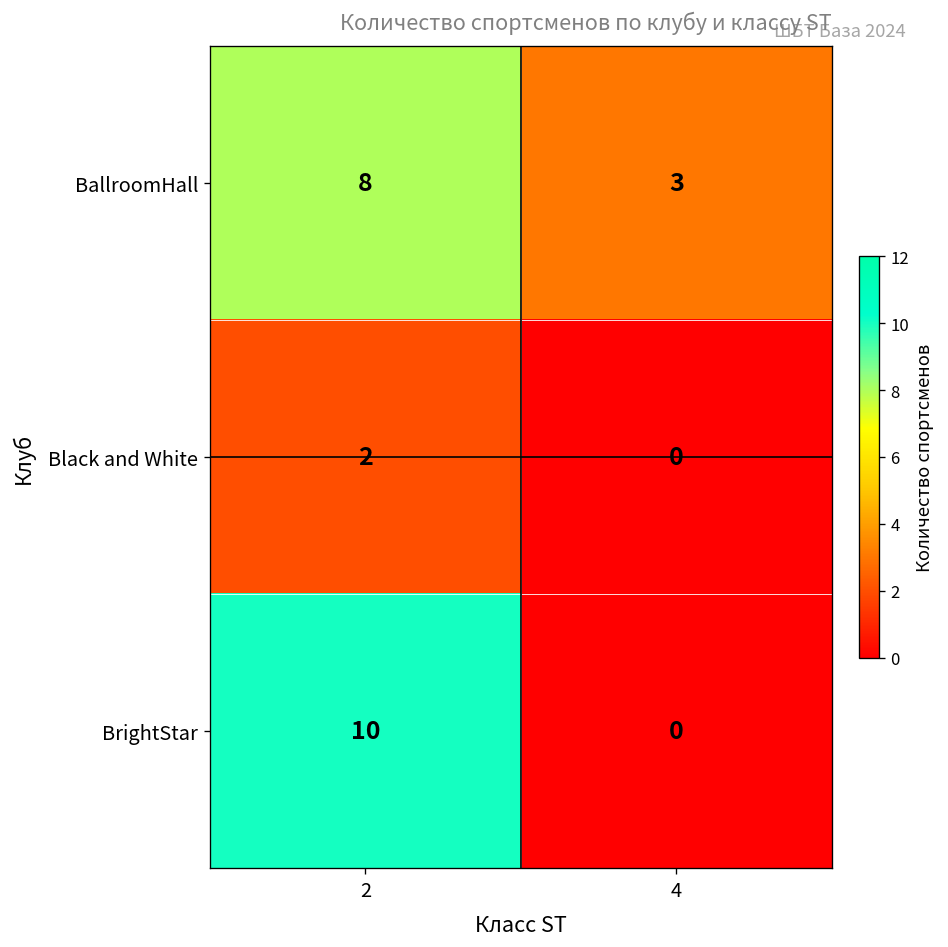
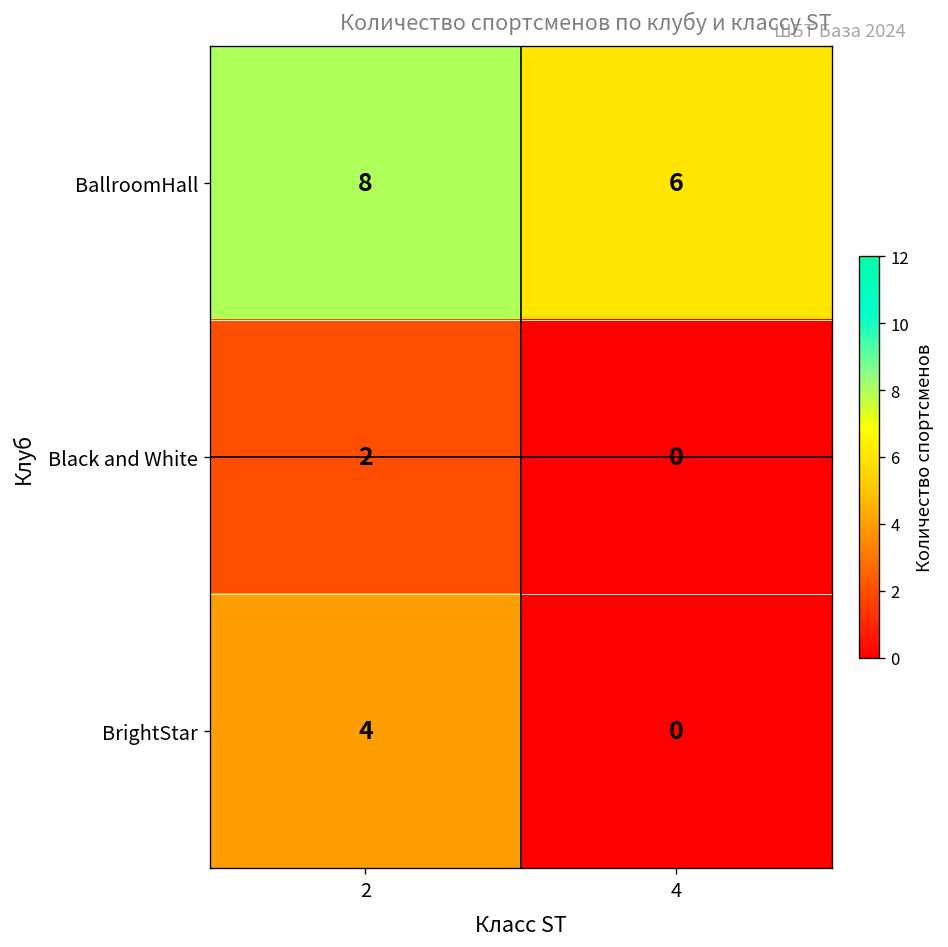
BallroomHall, 4: 3 -> 6
BrightStar, 2: 10 -> 4
